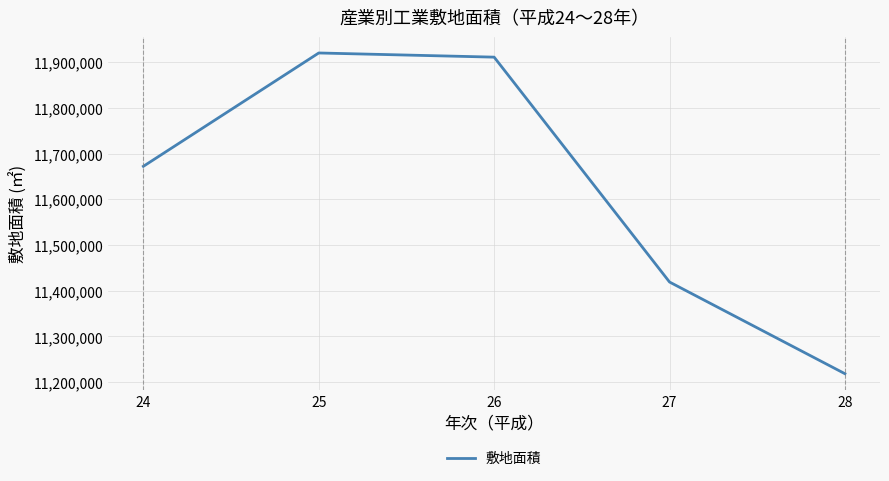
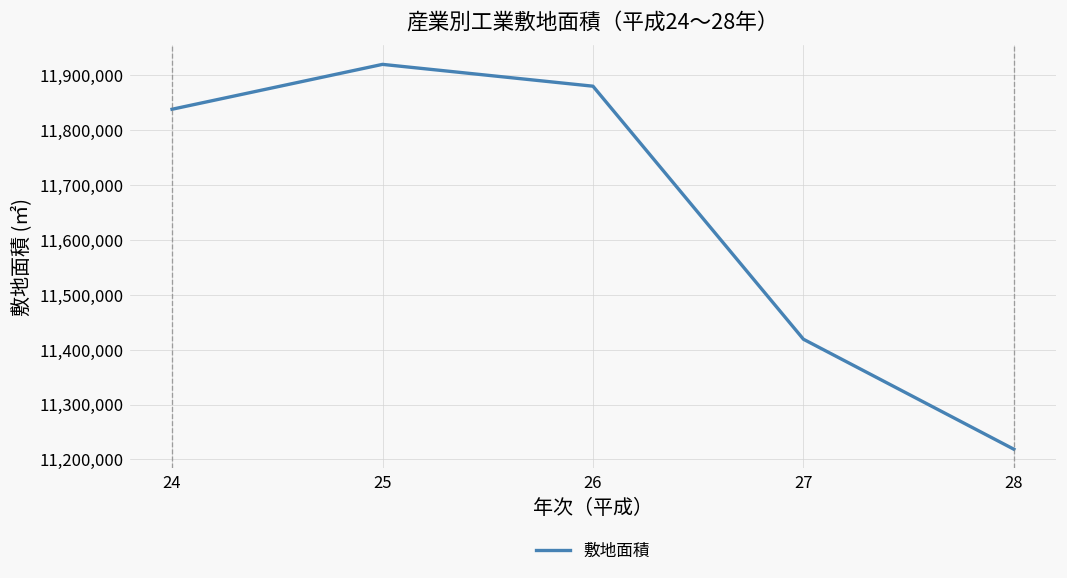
24: 11,670,000 -> 11,840,000
26: 11,910,000 -> 11,880,000
